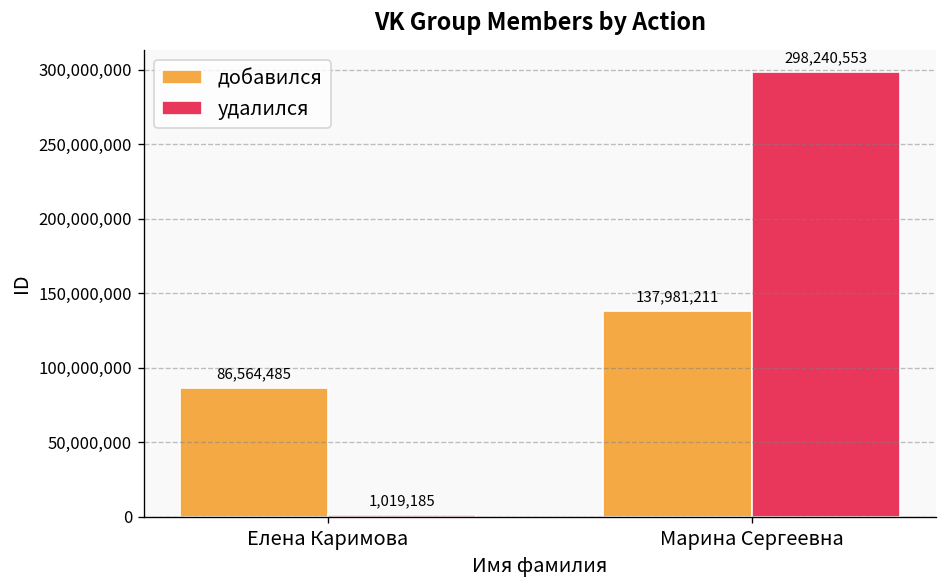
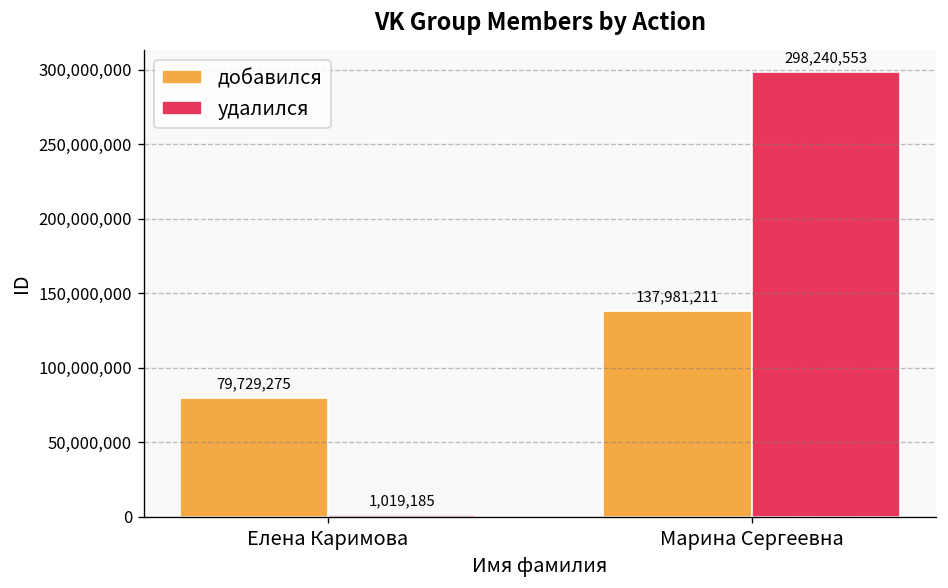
добавился, Елена Каримова: 86,564,485 -> 79,729,275
